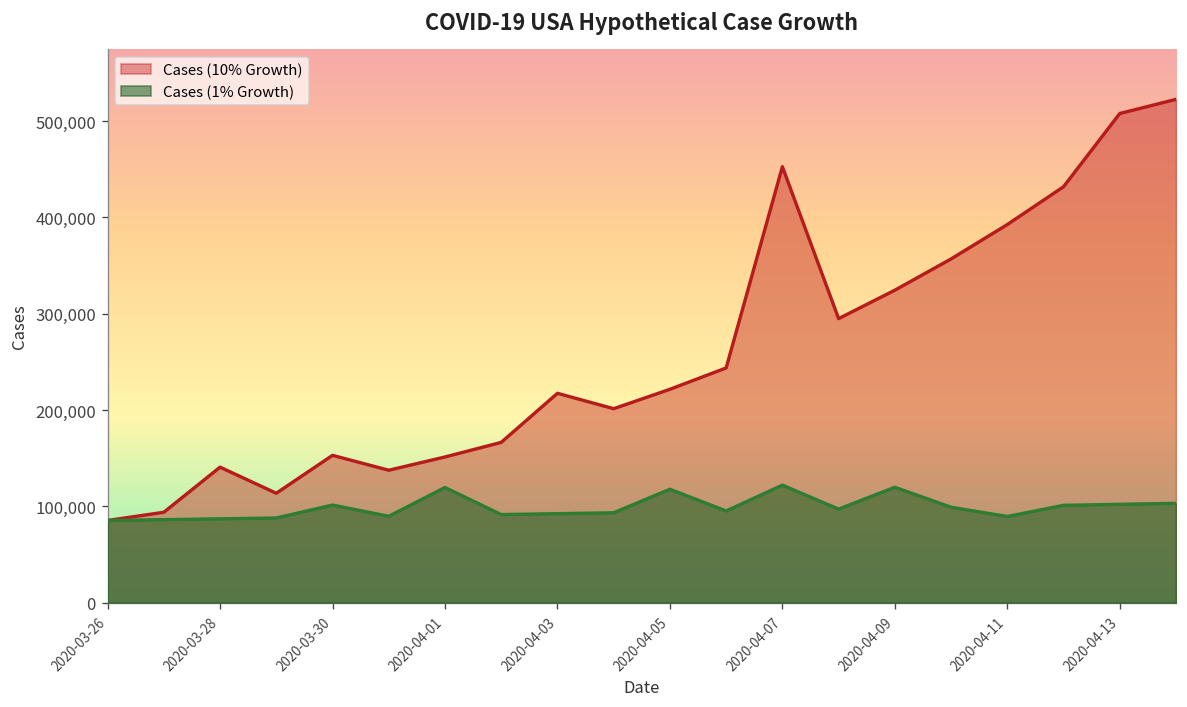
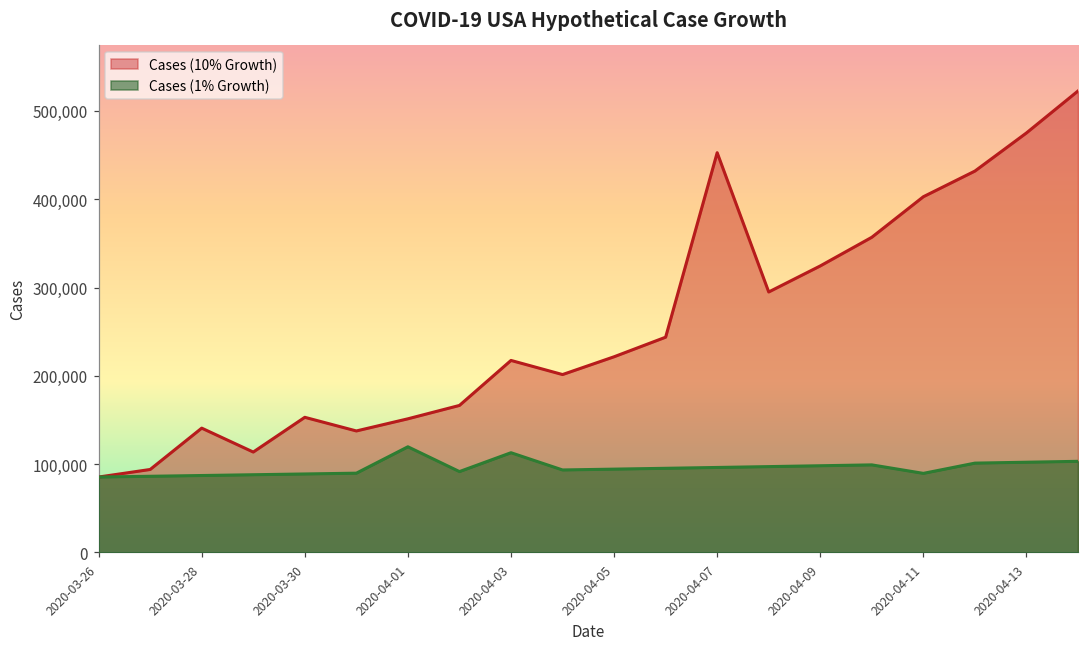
Cases (1% Growth), 2020-03-30: 100,000 -> 90,000
Cases (1% Growth), 2020-04-03: 90,000 -> 110,000
Cases (1% Growth), 2020-04-05: 120,000 -> 90,000
Cases (1% Growth), 2020-04-07: 120,000 -> 100,000
Cases (1% Growth), 2020-04-09: 120,000 -> 100,000
Cases (10% Growth), 2020-04-11: 390,000 -> 400,000
Cases (10% Growth), 2020-04-13: 510,000 -> 480,000
